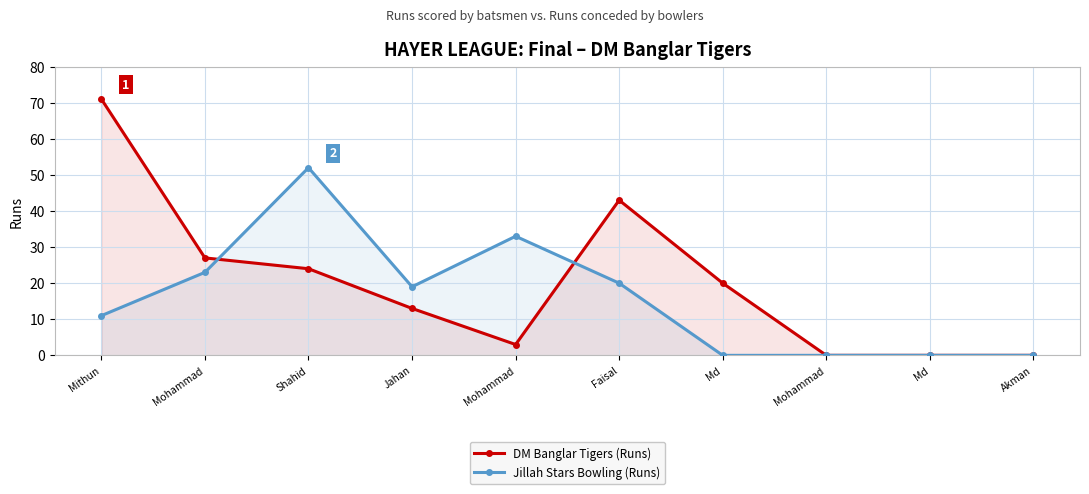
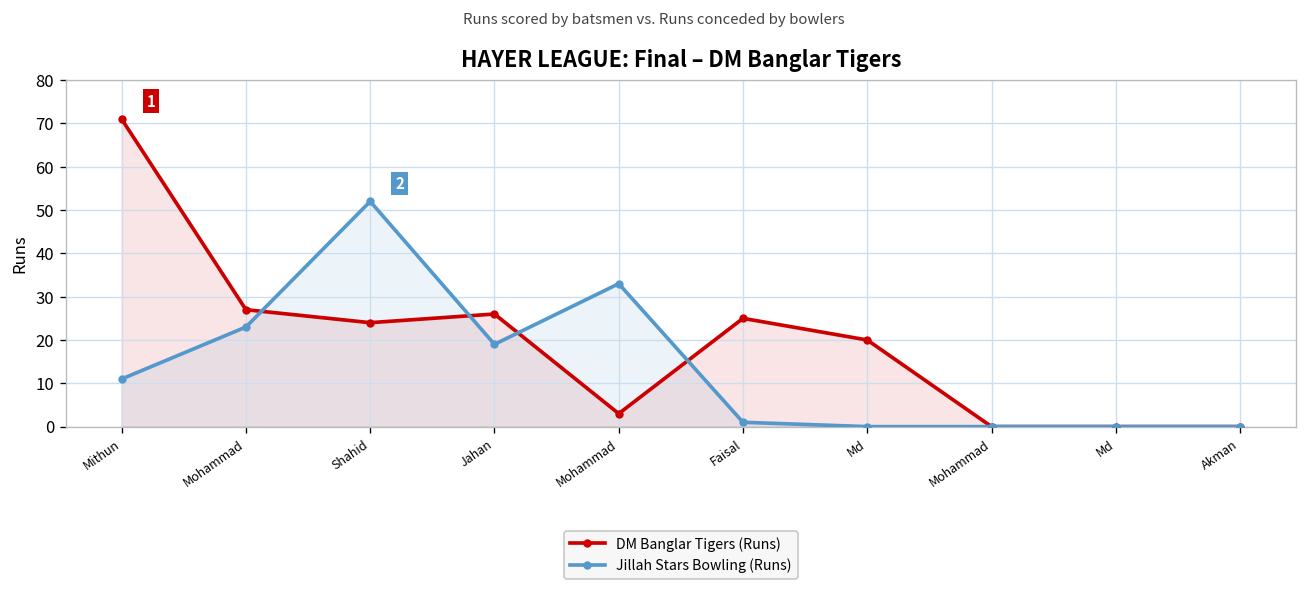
DM Banglar Tigers (Runs), Jahan: 13 -> 26
DM Banglar Tigers (Runs), Faisal: 43 -> 25
Jillah Stars Bowling (Runs), Faisal: 20 -> 1
